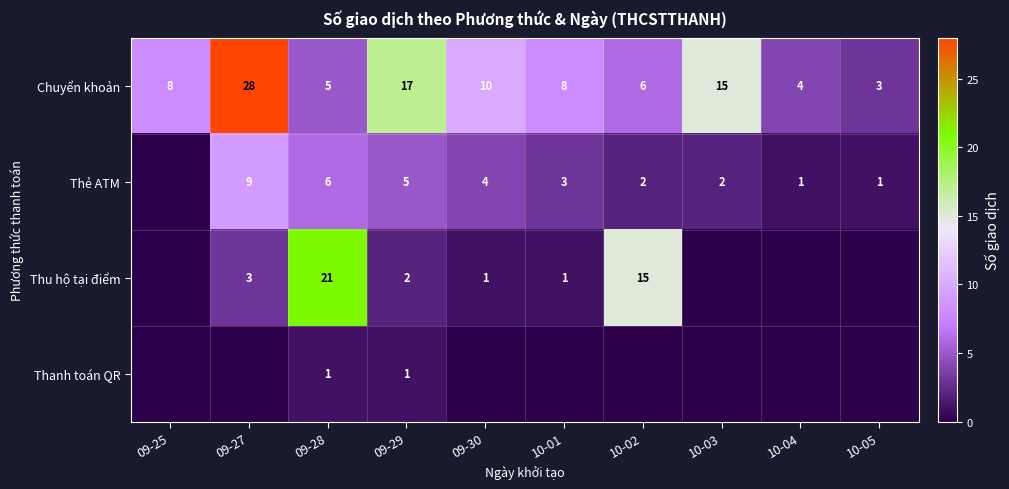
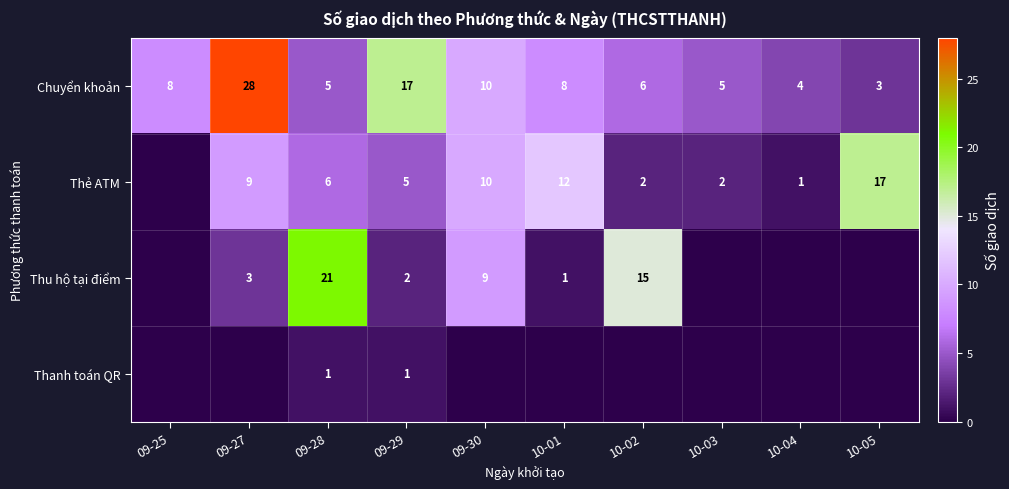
Chuyển khoản, 10-03: 15 -> 5
Thẻ ATM, 09-30: 4 -> 10
Thẻ ATM, 10-01: 3 -> 12
Thẻ ATM, 10-05: 1 -> 17
Thu hộ tại điểm, 09-30: 1 -> 9
